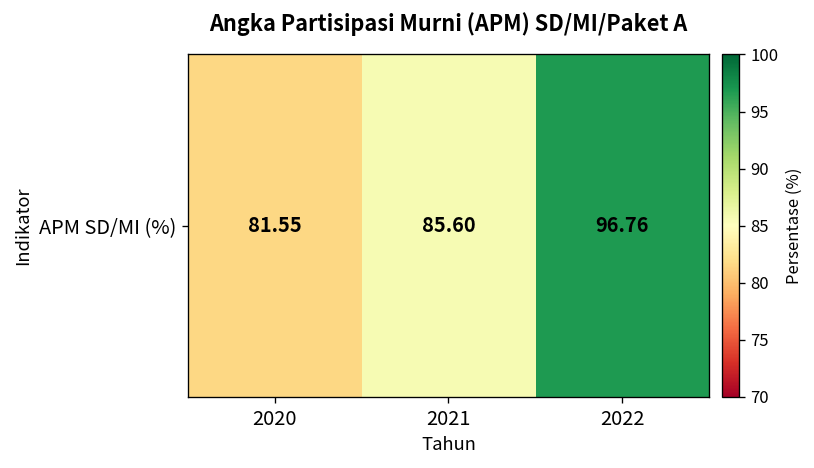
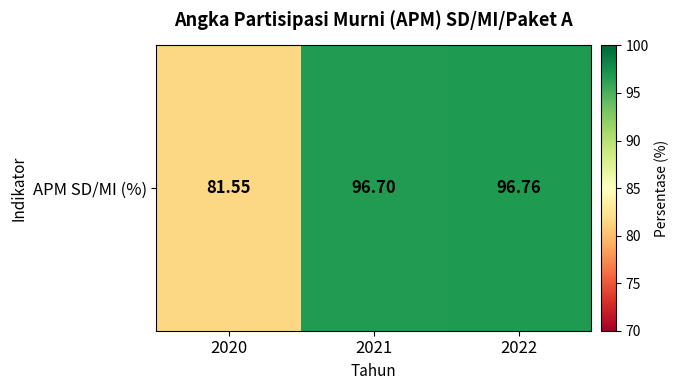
APM SD/MI (%), 2021: 85.60 -> 96.70
